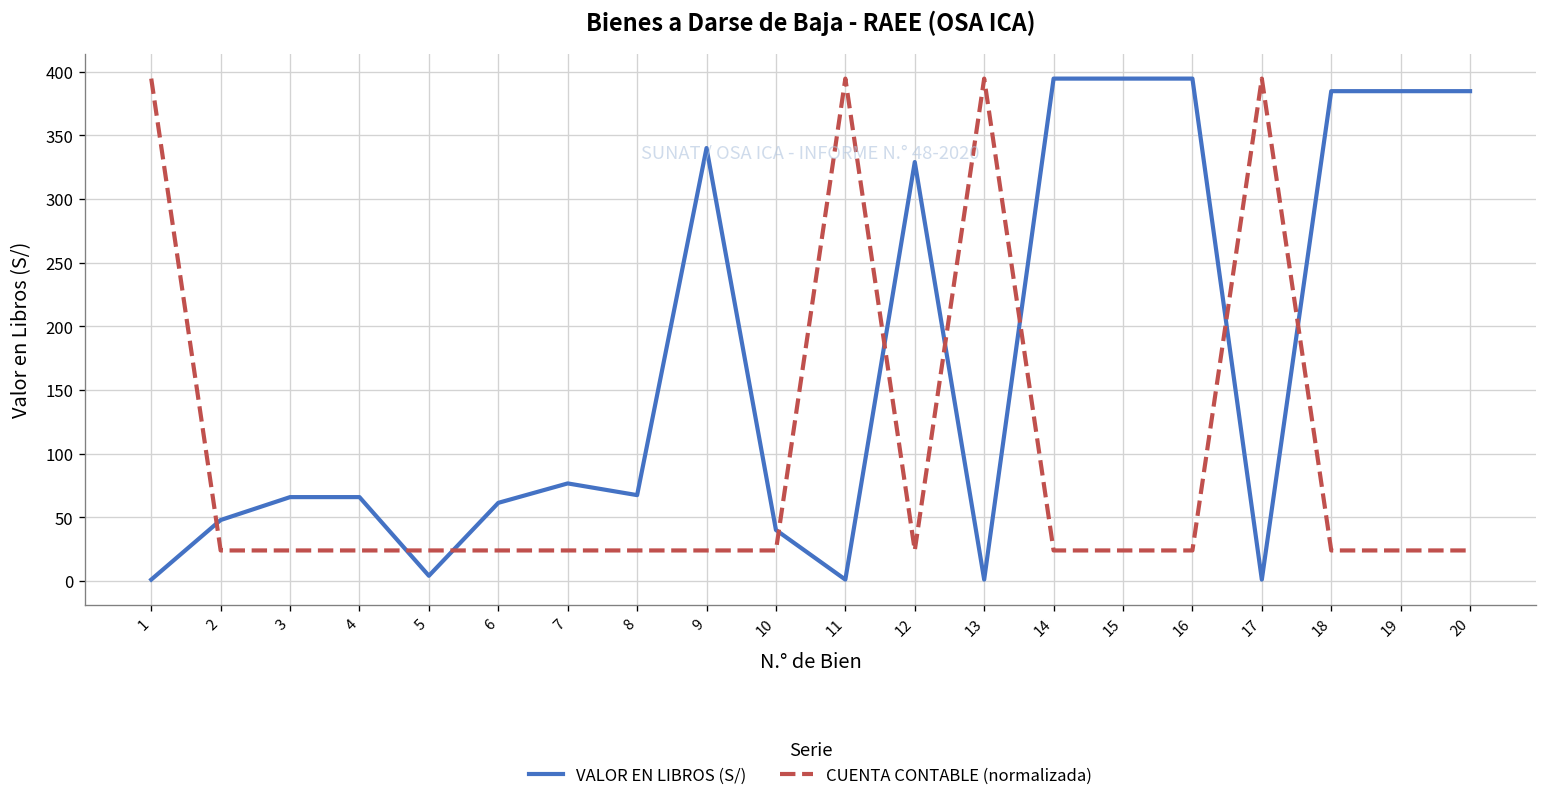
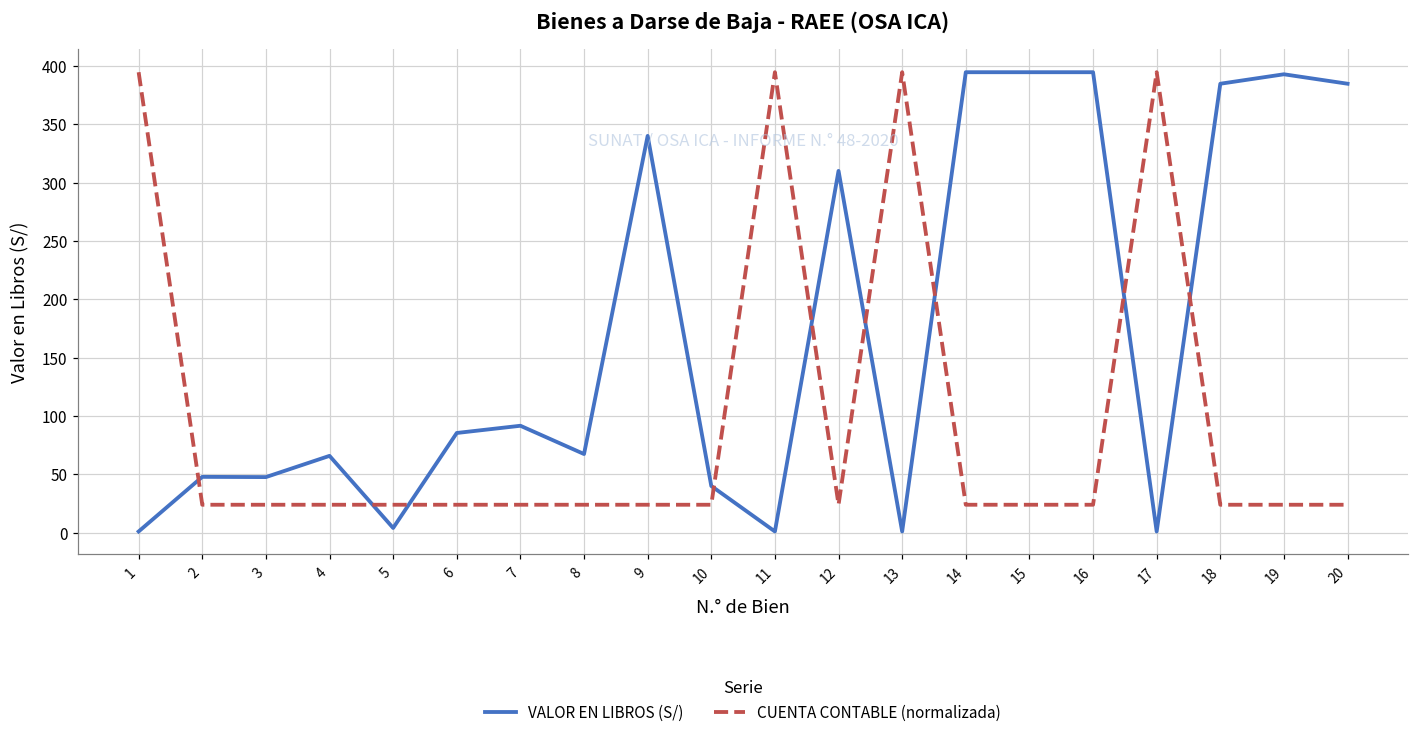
VALOR EN LIBROS (S/), 3: 66 -> 48
VALOR EN LIBROS (S/), 6: 61 -> 85
VALOR EN LIBROS (S/), 7: 77 -> 92
VALOR EN LIBROS (S/), 12: 329 -> 310
VALOR EN LIBROS (S/), 19: 385 -> 393
